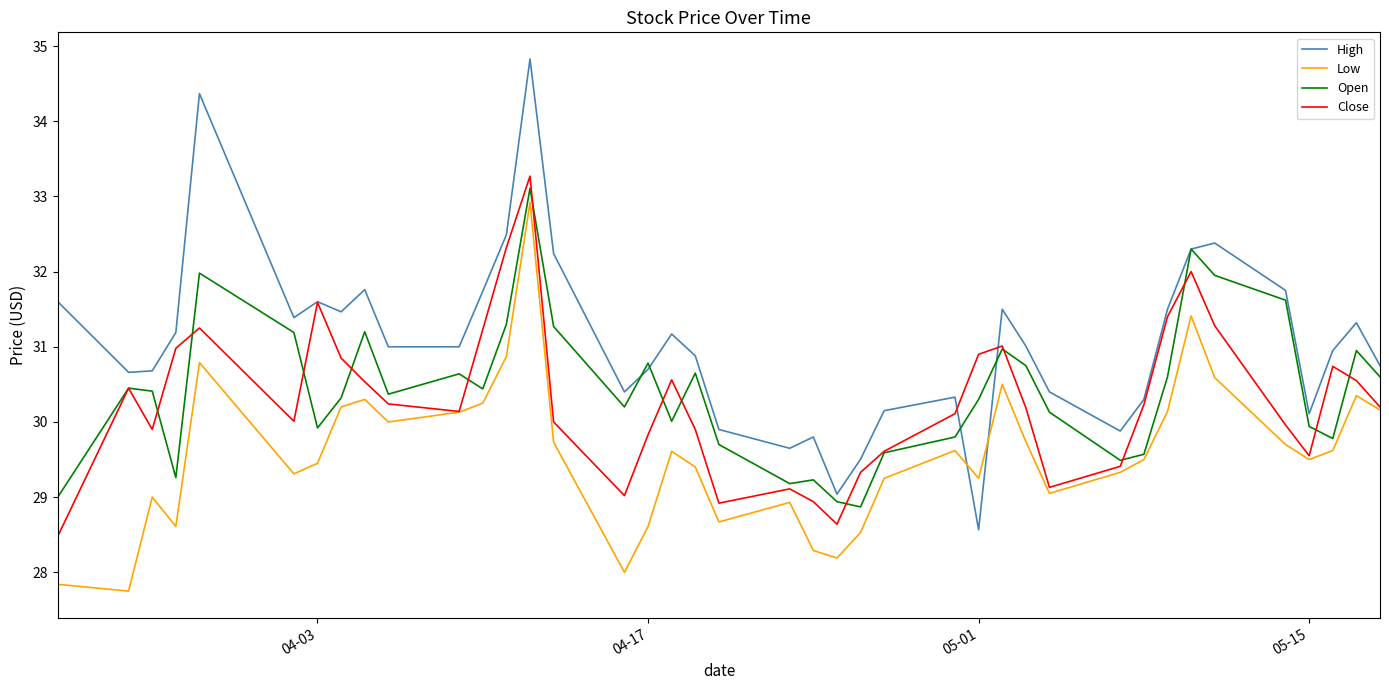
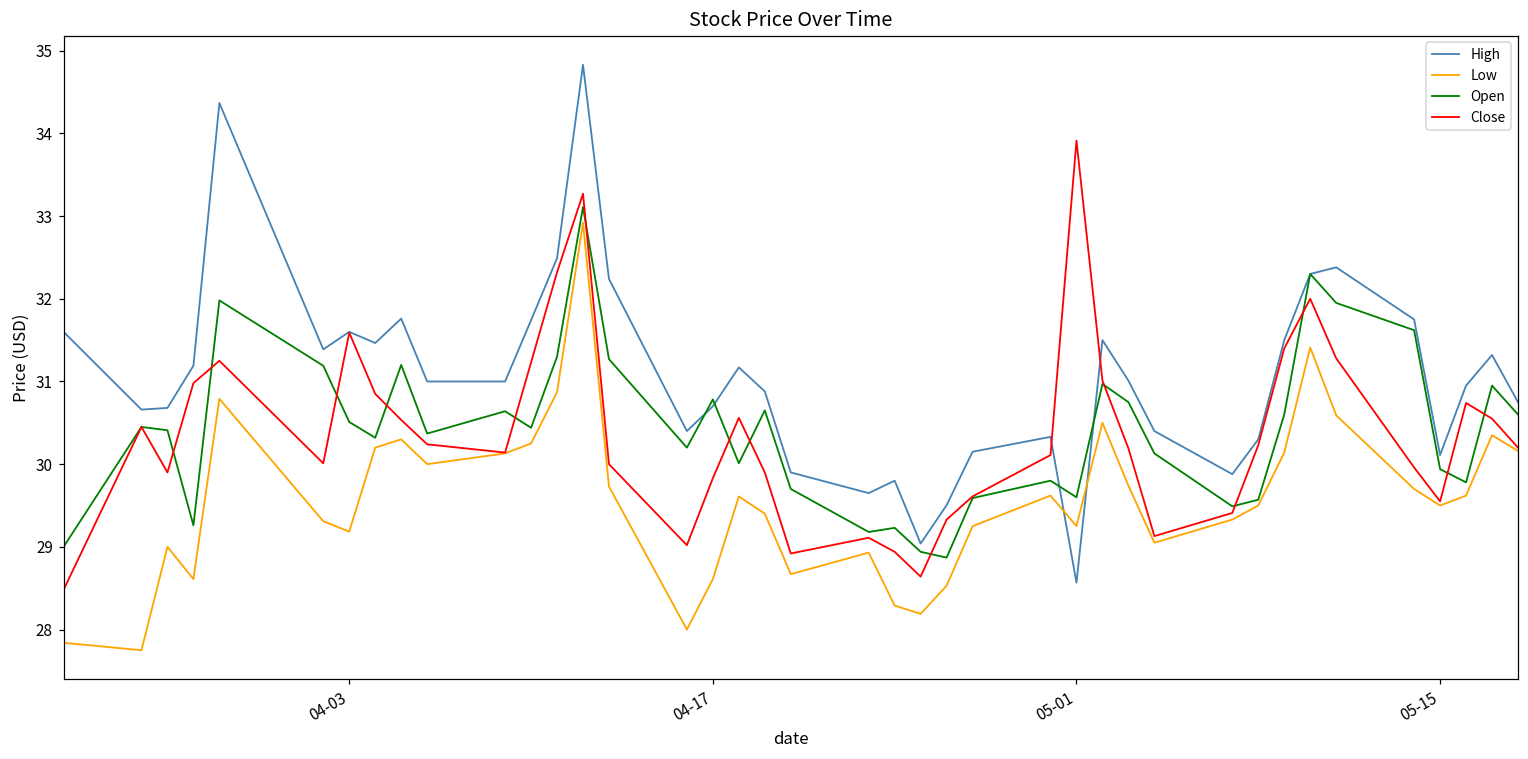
Low, 04-03: 29.5 -> 29.2
Open, 04-03: 29.9 -> 30.5
Open, 05-01: 30.3 -> 29.6
Close, 05-01: 30.9 -> 33.9
